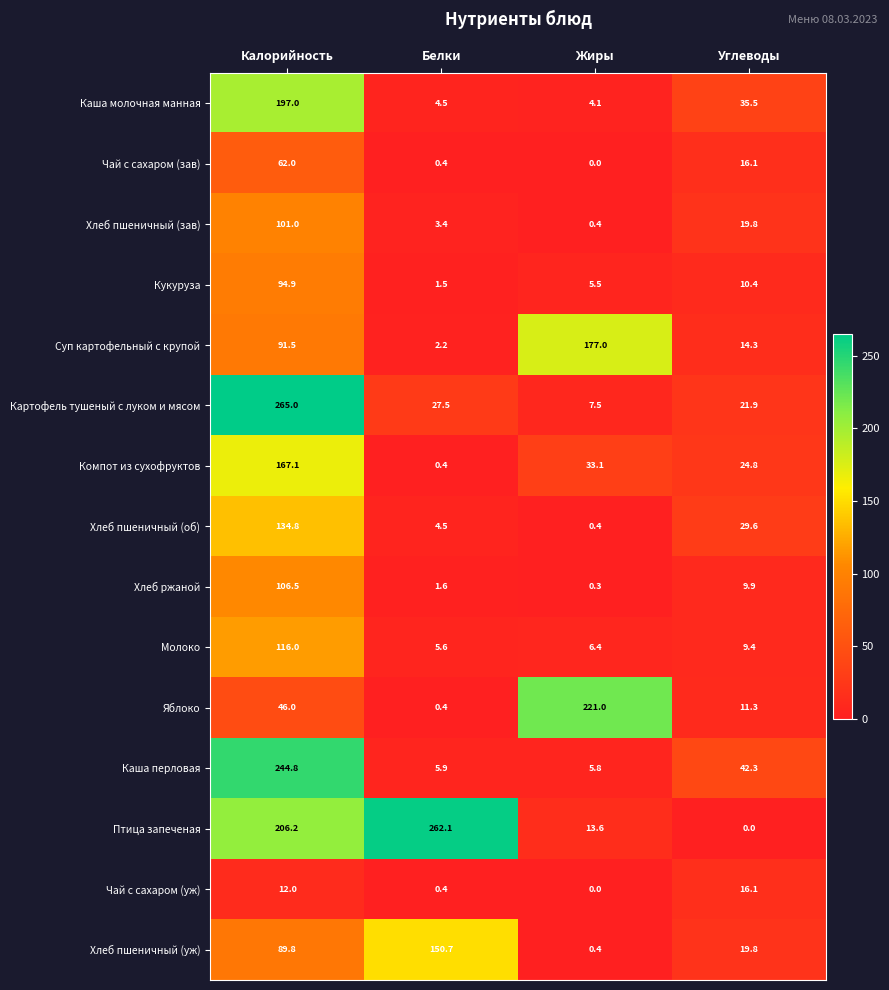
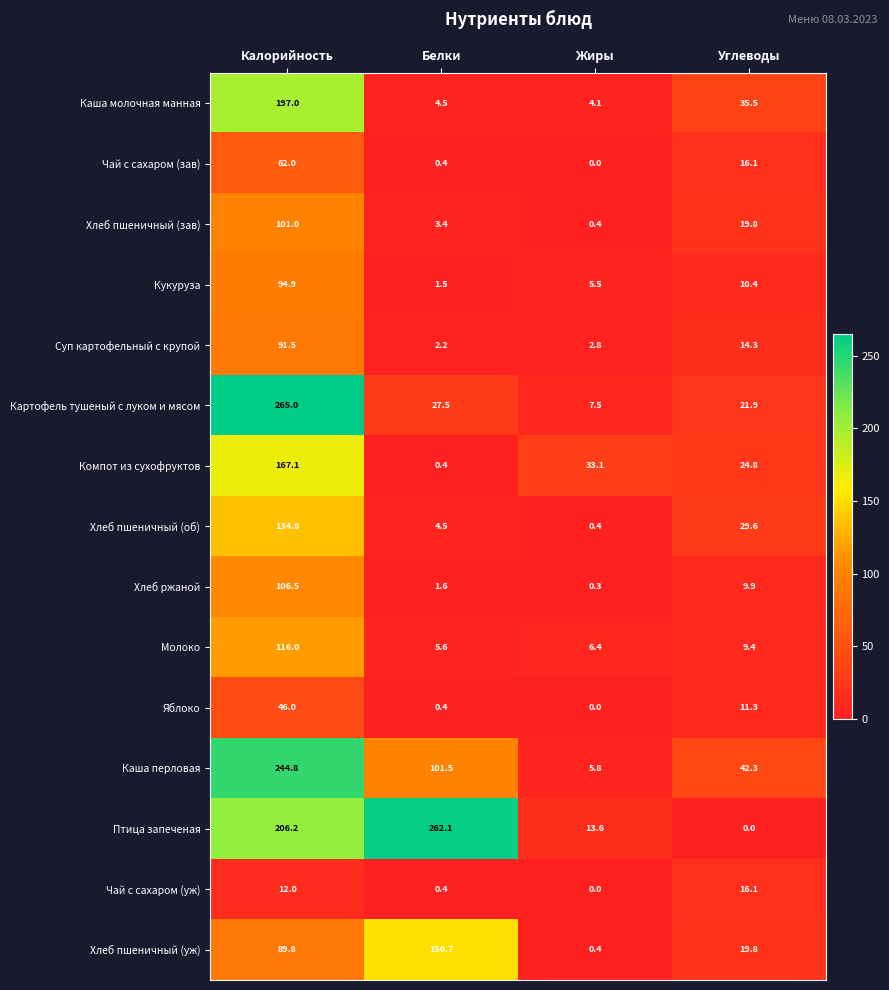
Суп картофельный с крупой, Жиры: 177.0 -> 2.8
Яблоко, Жиры: 221.0 -> 0.0
Каша перловая, Белки: 5.9 -> 101.5
